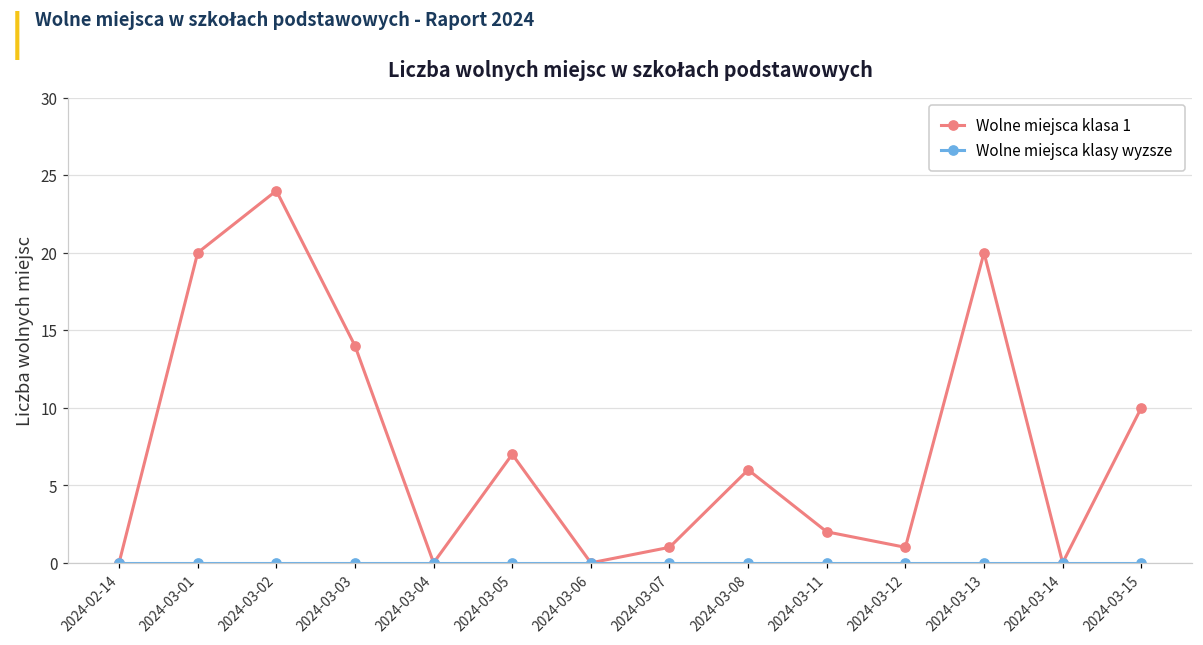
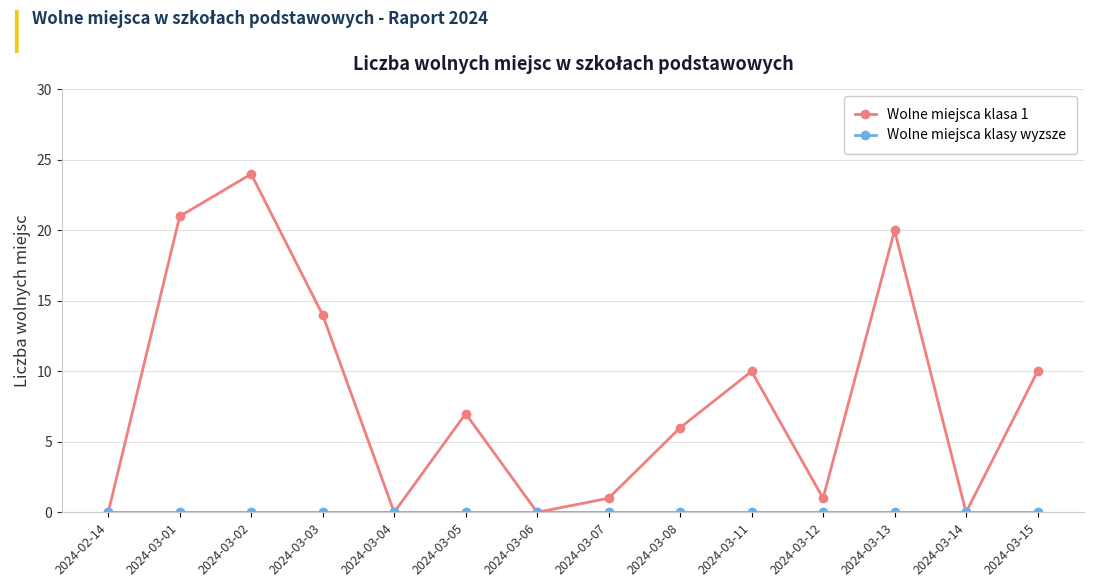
Wolne miejsca klasa 1, 2024-03-01: 20 -> 21
Wolne miejsca klasa 1, 2024-03-11: 2 -> 10
